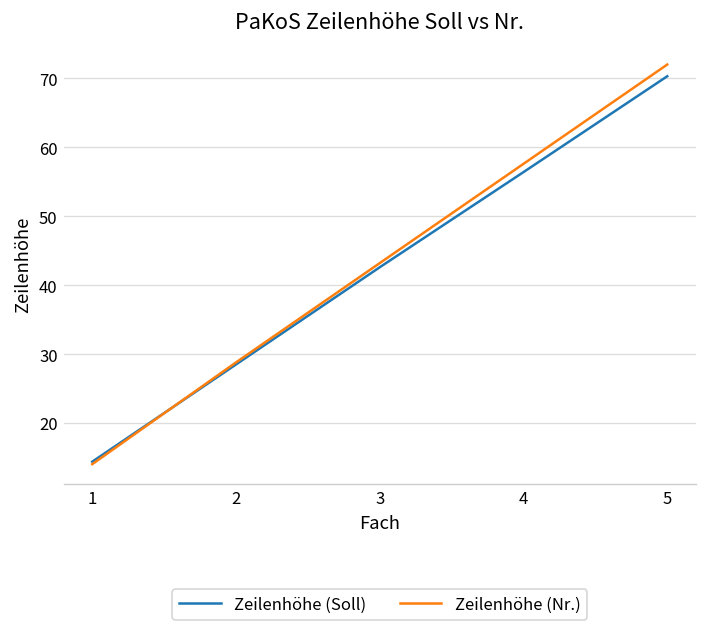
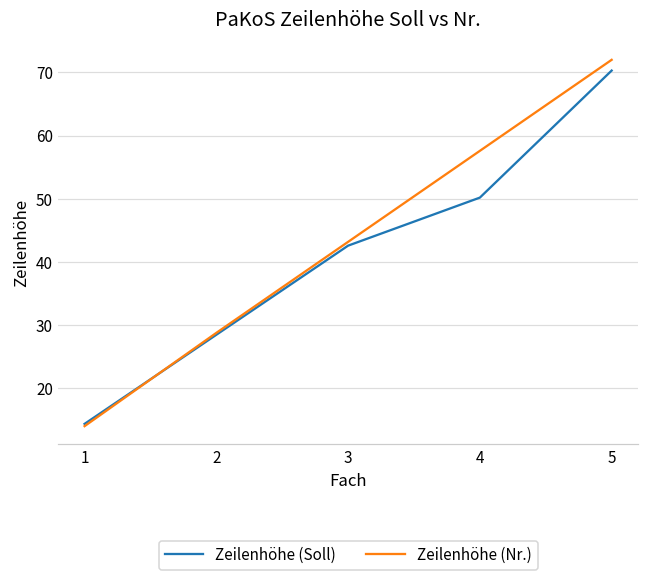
Zeilenhöhe (Soll), 4: 56 -> 50
